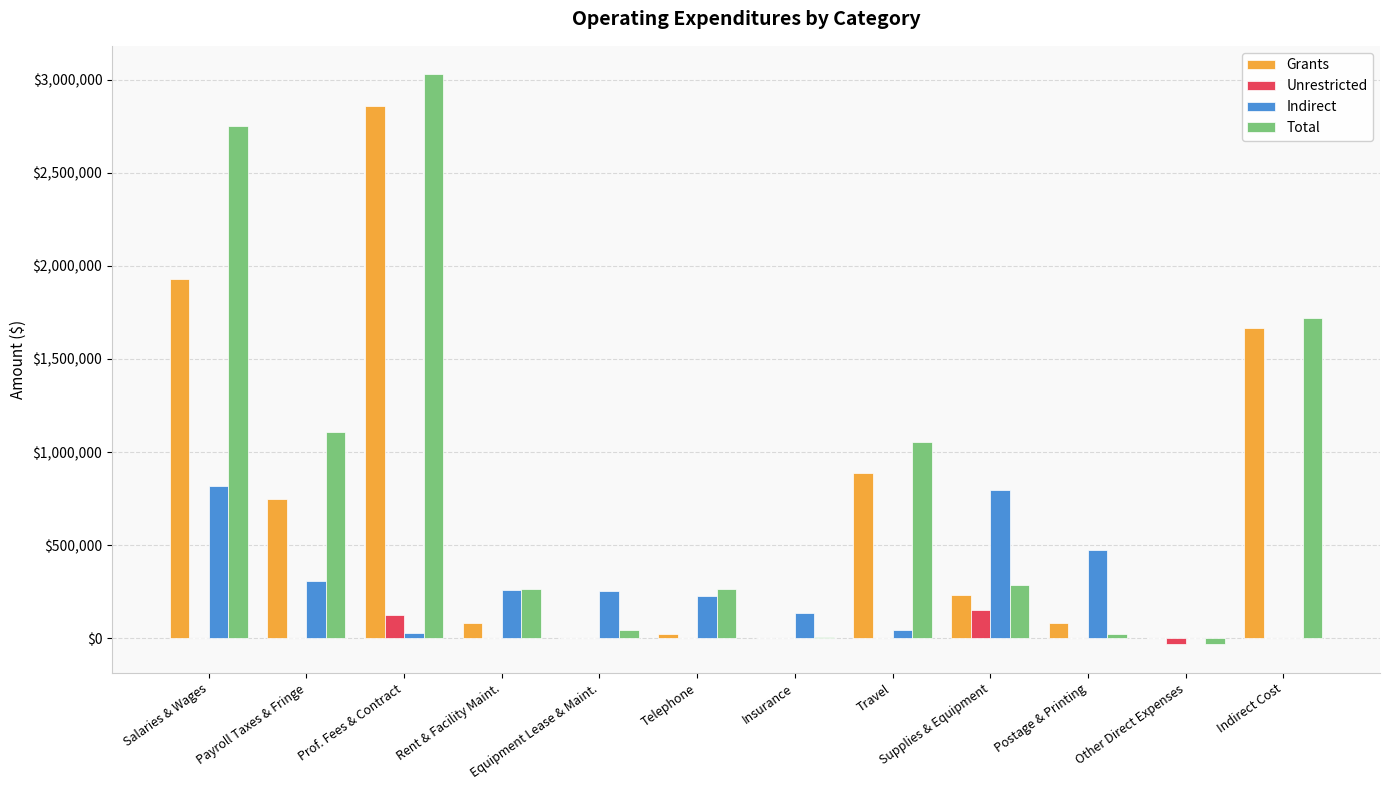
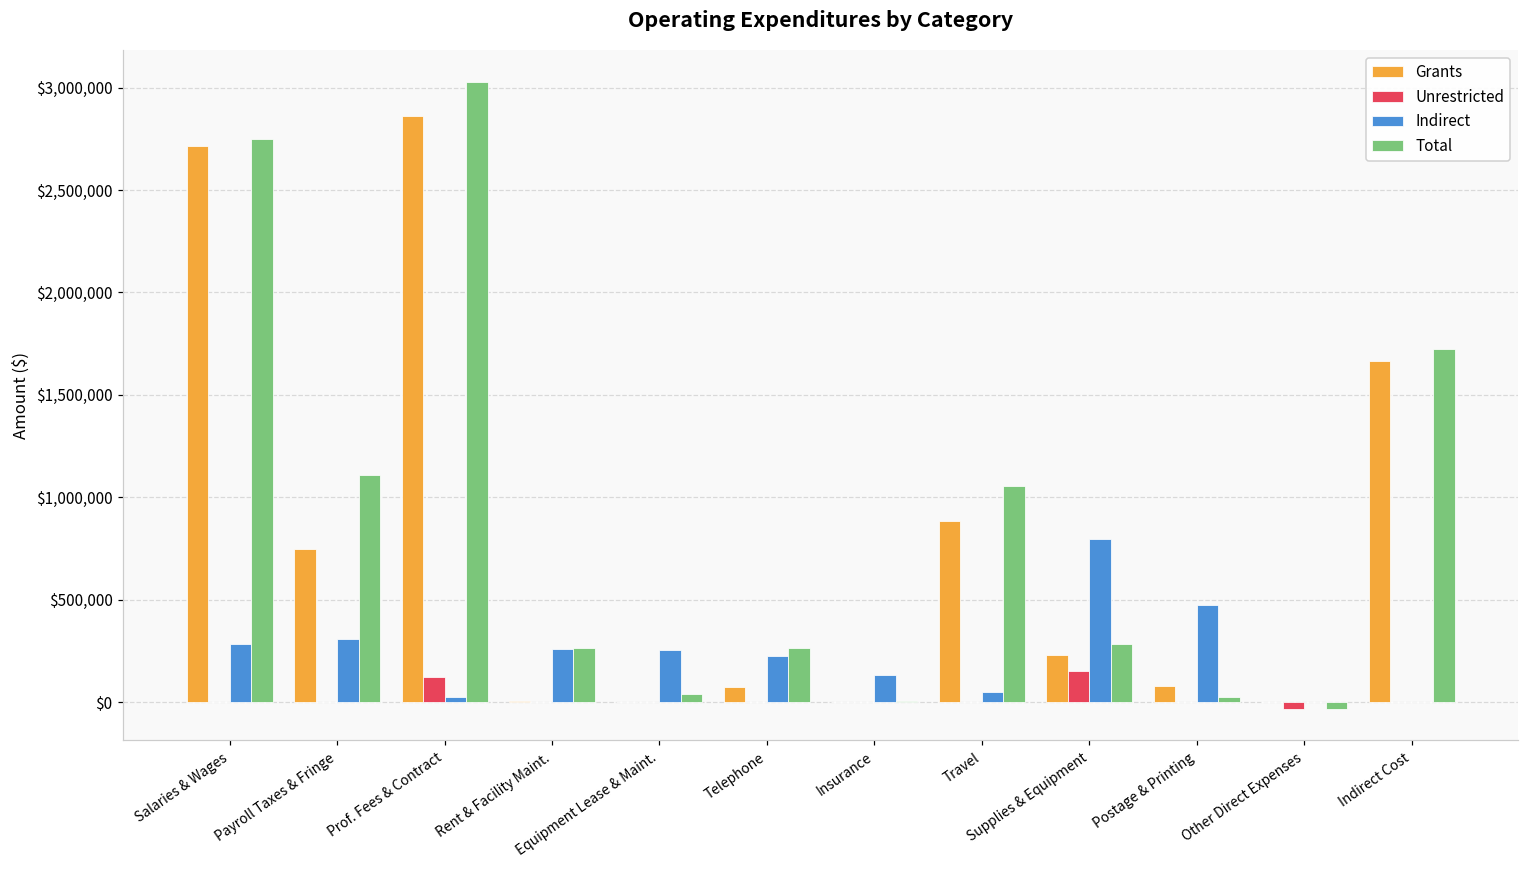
Grants, Salaries & Wages: $1,930,000 -> $2,720,000
Indirect, Salaries & Wages: $820,000 -> $280,000
Grants, Rent & Facility Maint.: $80,000 -> $10,000
Grants, Telephone: $20,000 -> $70,000
